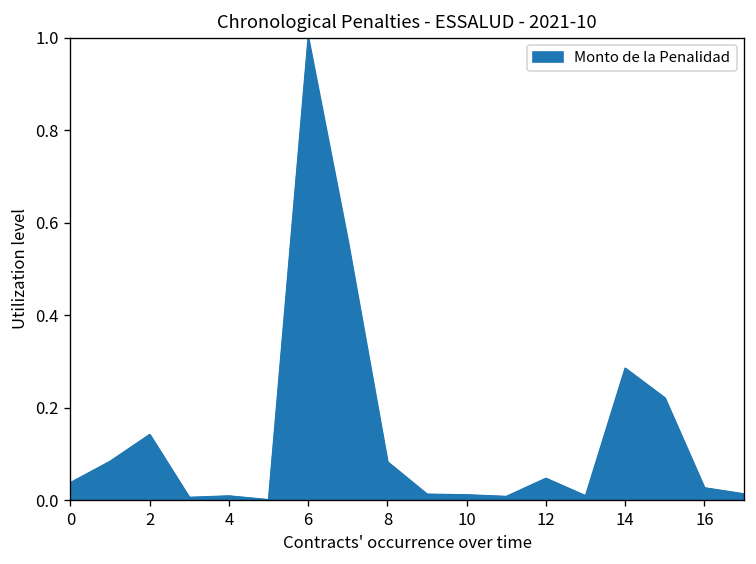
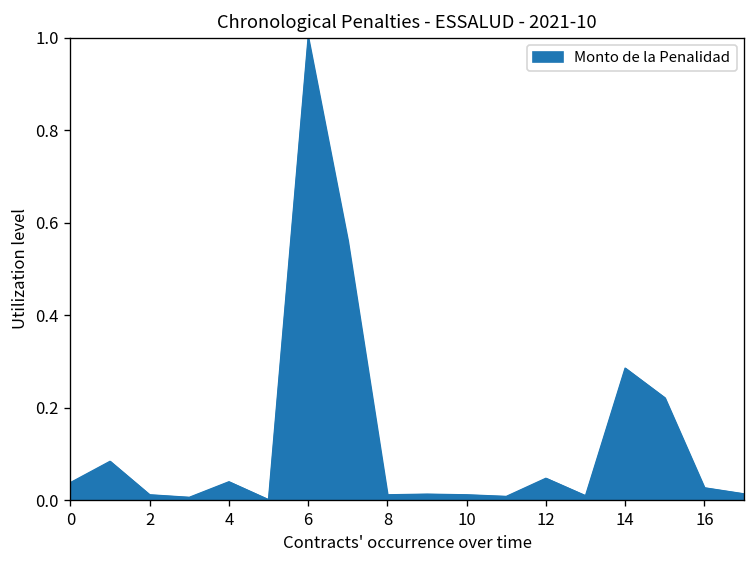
2: 0.14 -> 0.01
4: 0.01 -> 0.04
8: 0.08 -> 0.01
